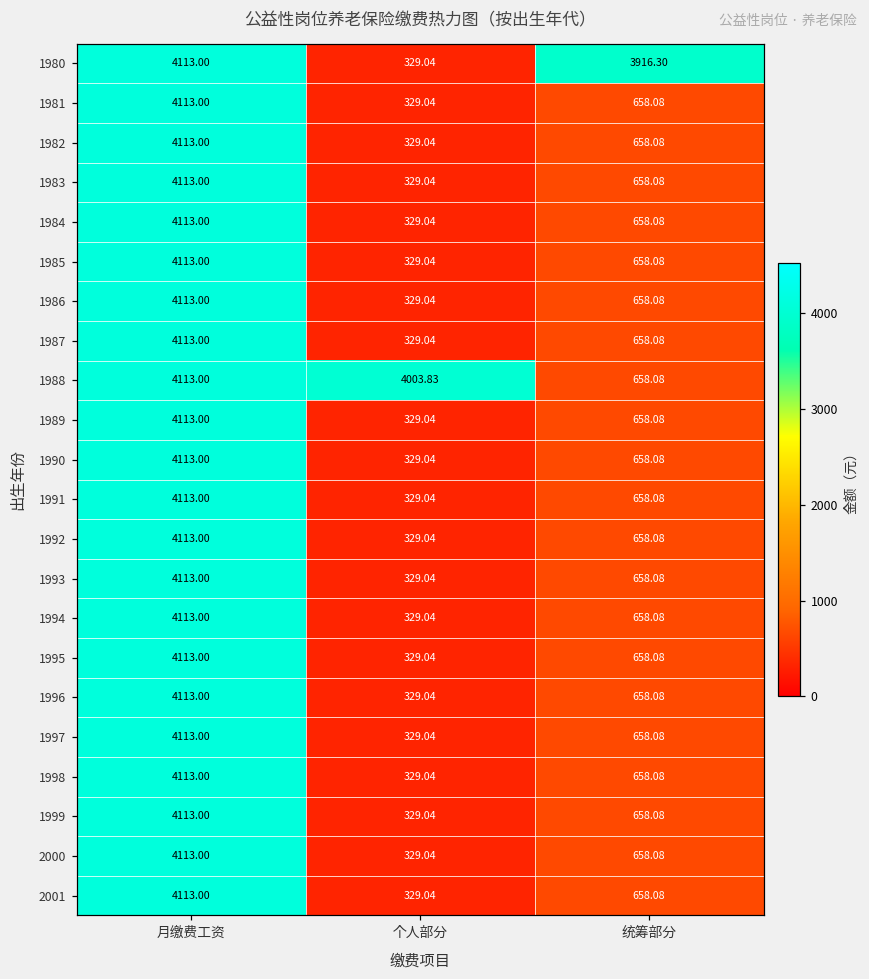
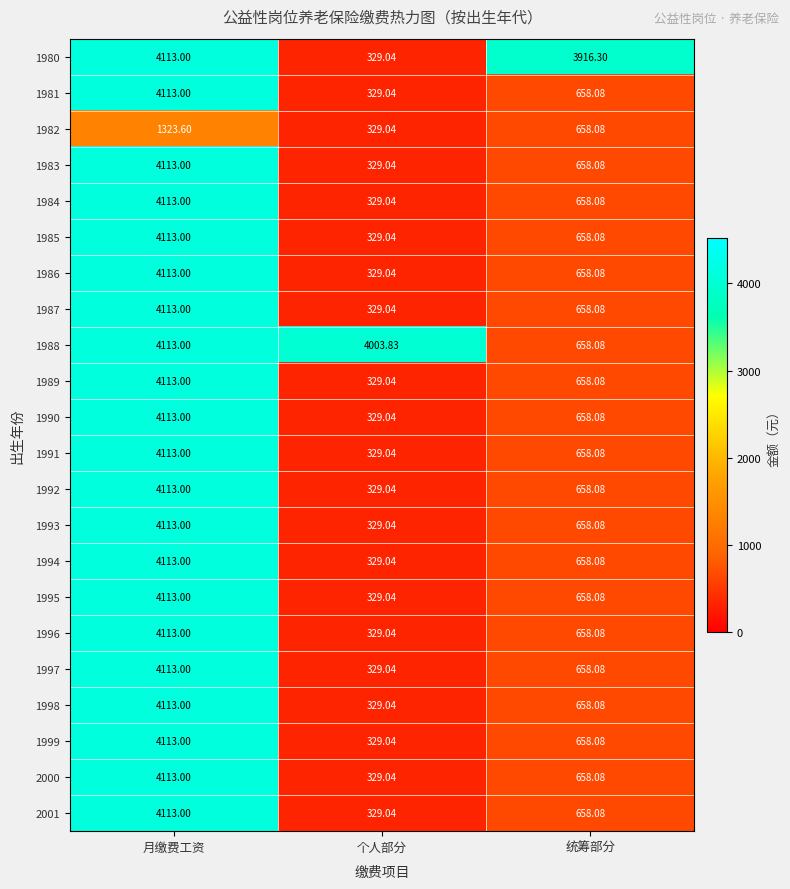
1982, 月缴费工资: 4113.00 -> 1323.60
